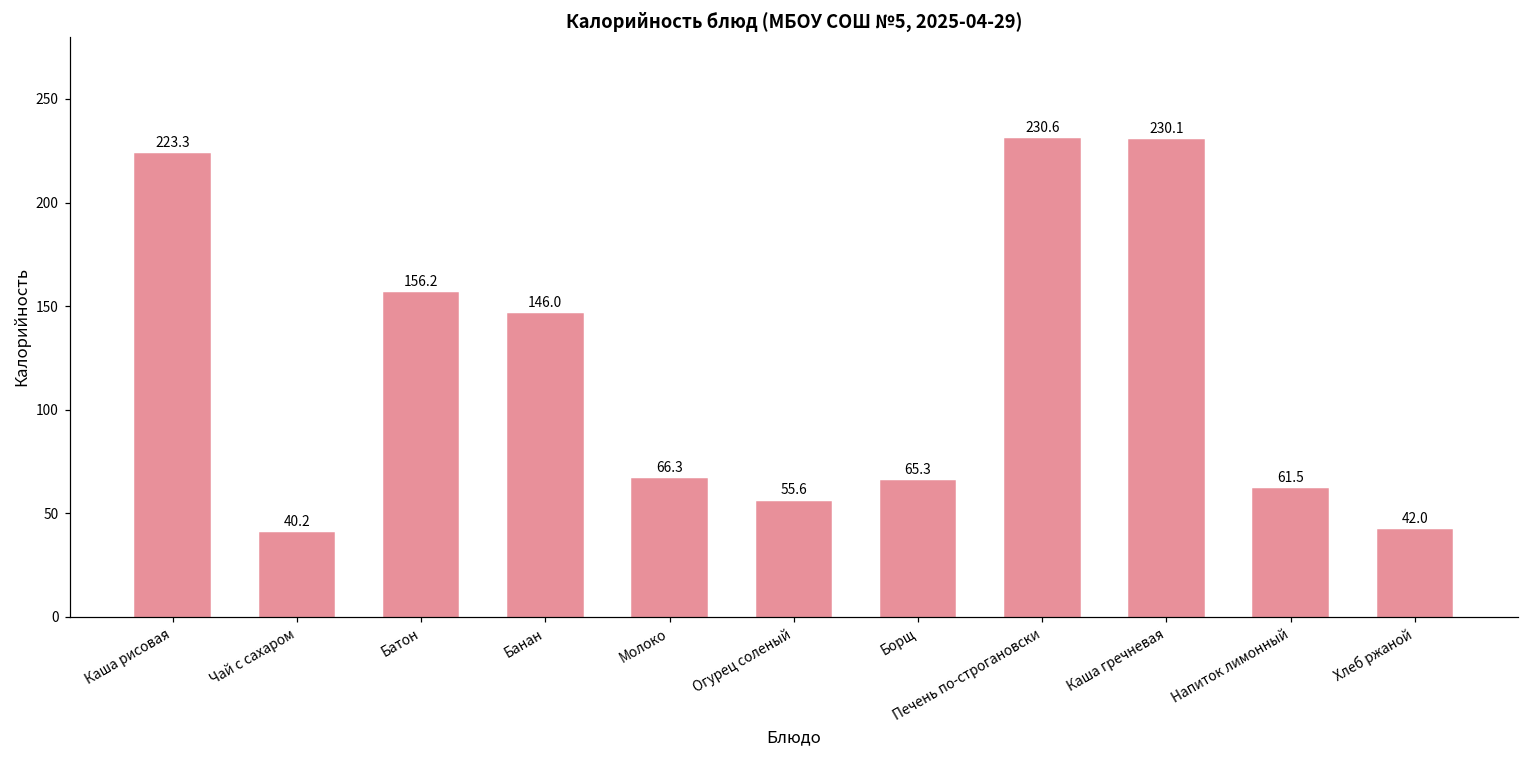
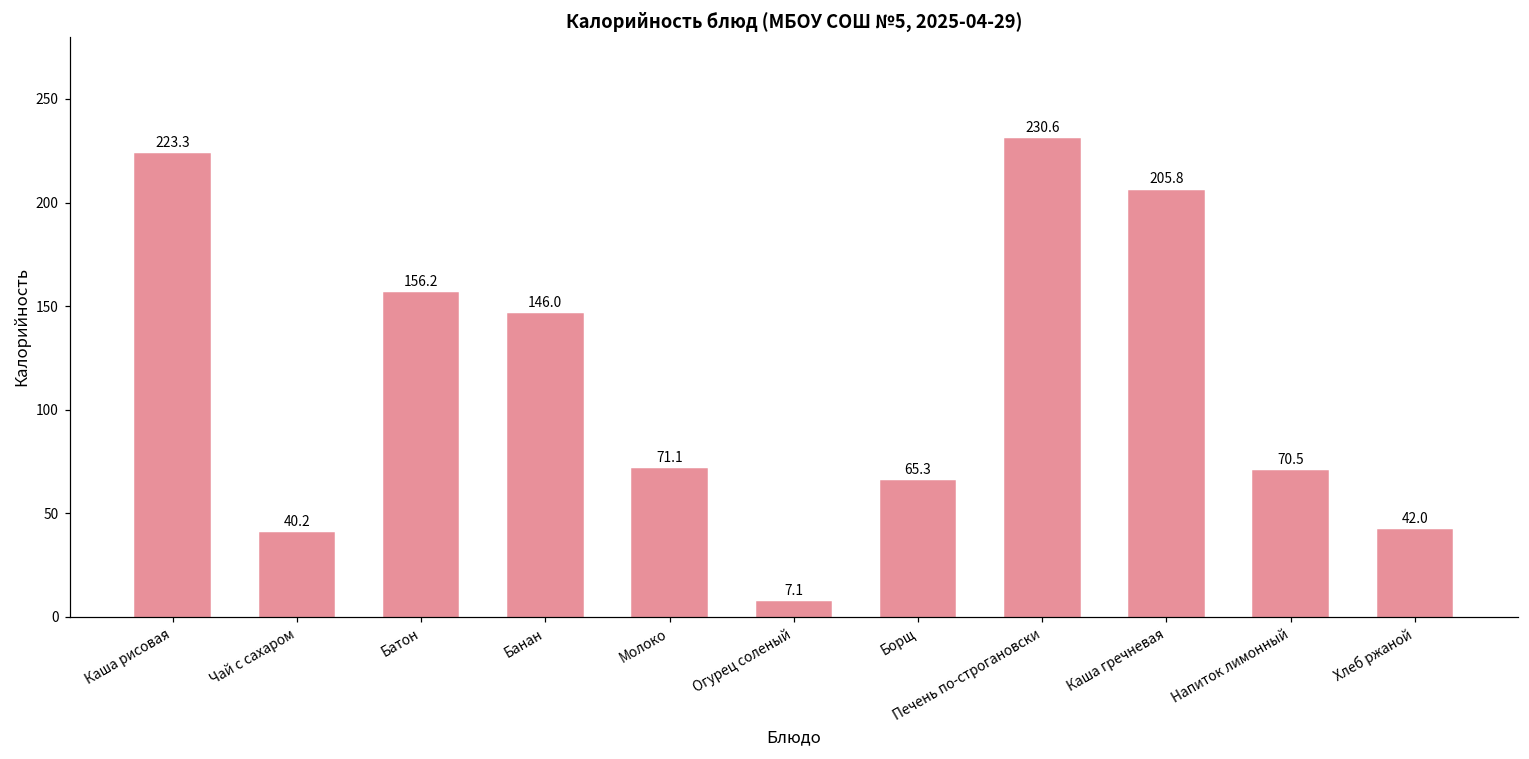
Молоко: 66.3 -> 71.1
Огурец соленый: 55.6 -> 7.1
Каша гречневая: 230.1 -> 205.8
Напиток лимонный: 61.5 -> 70.5
